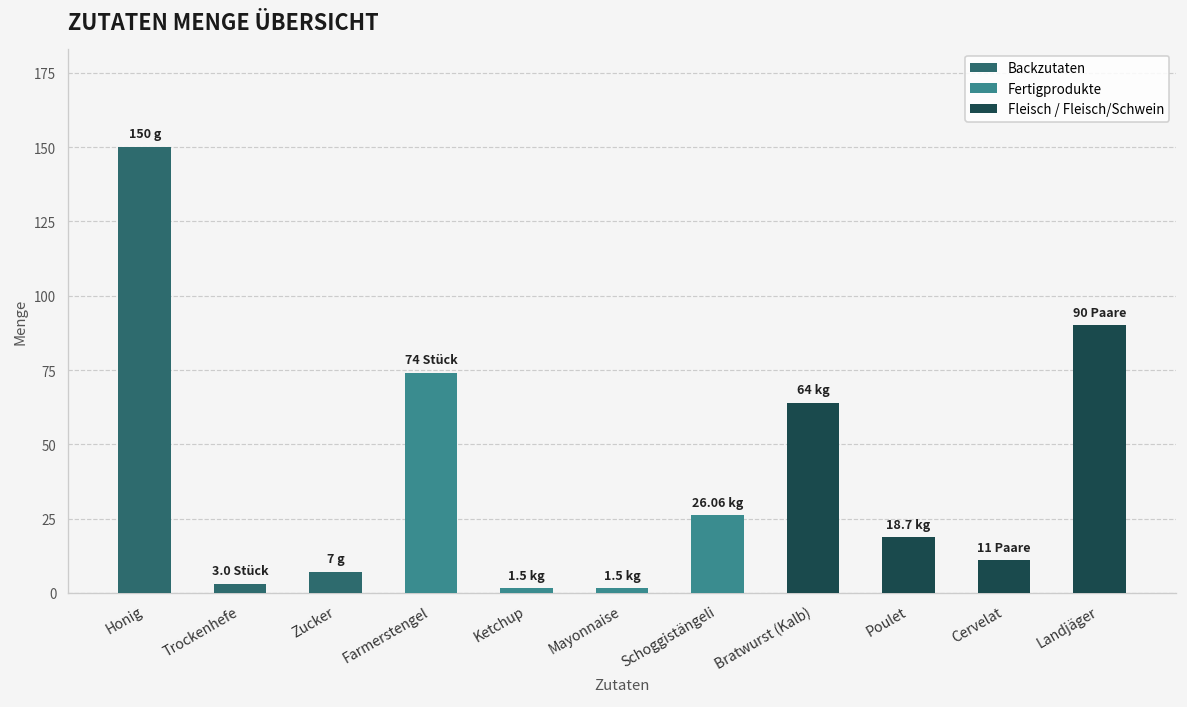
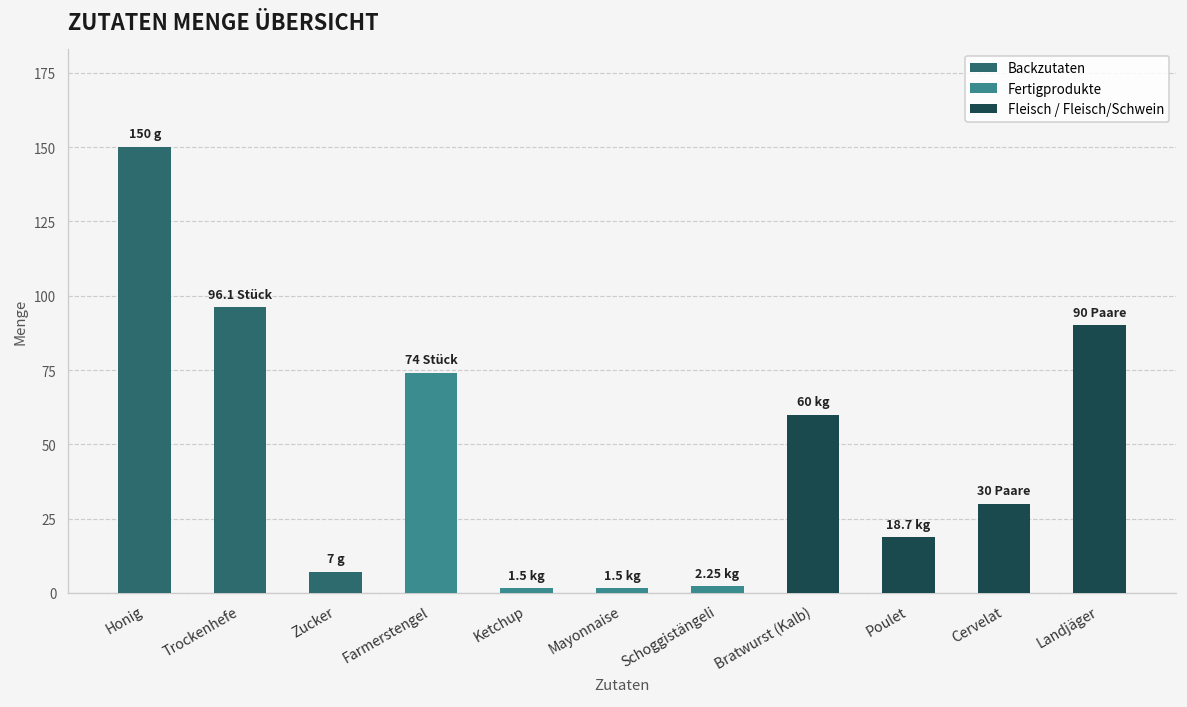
Trockenhefe: 3.0 -> 96.1
Schoggistängeli: 26.06 -> 2.25
Bratwurst (Kalb): 64 -> 60
Cervelat: 11 -> 30
